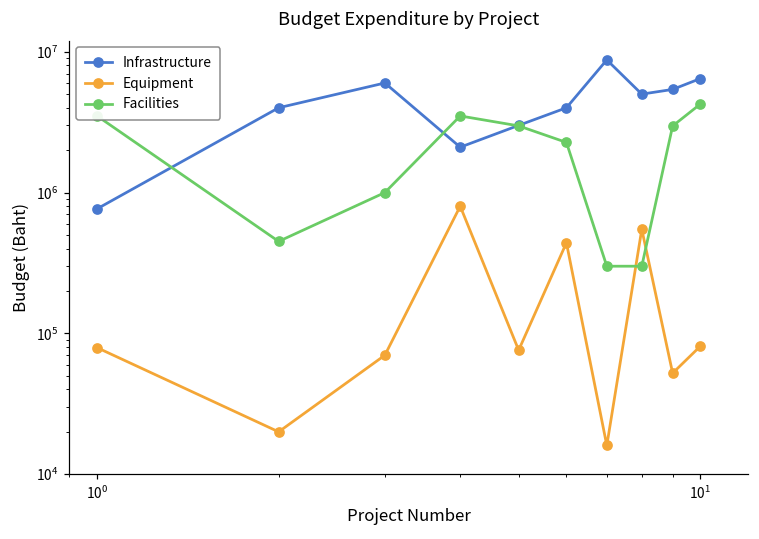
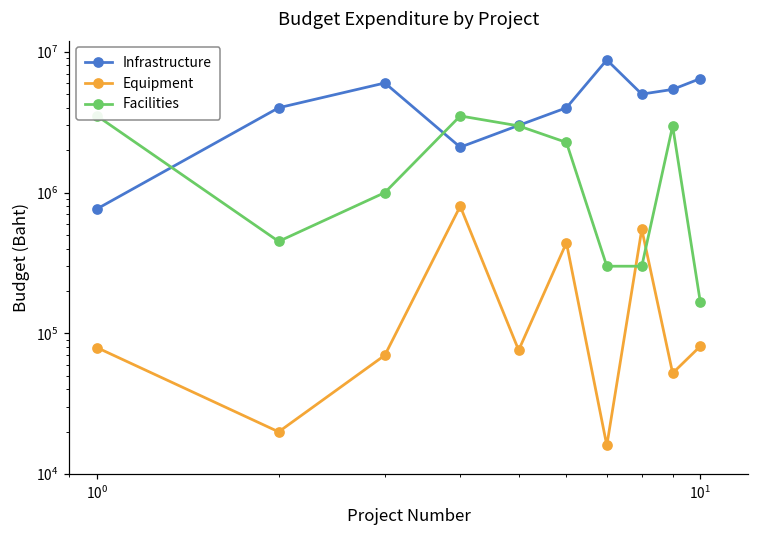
Facilities, 10^1: 4200000 -> 170000
